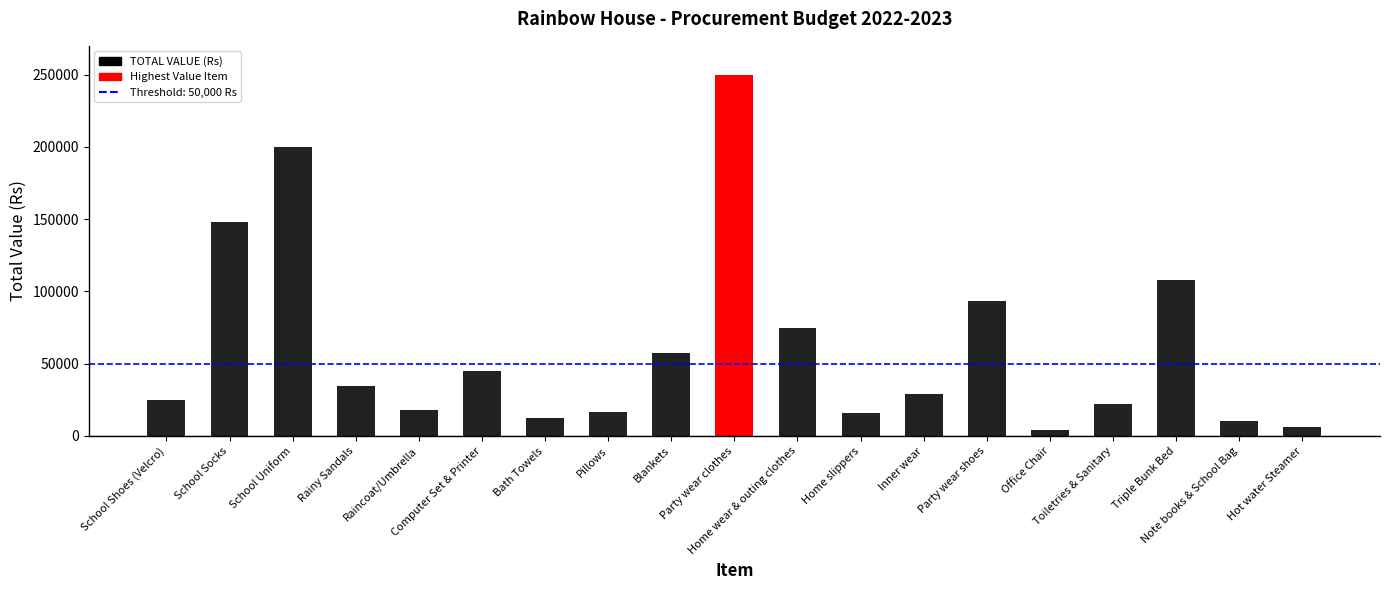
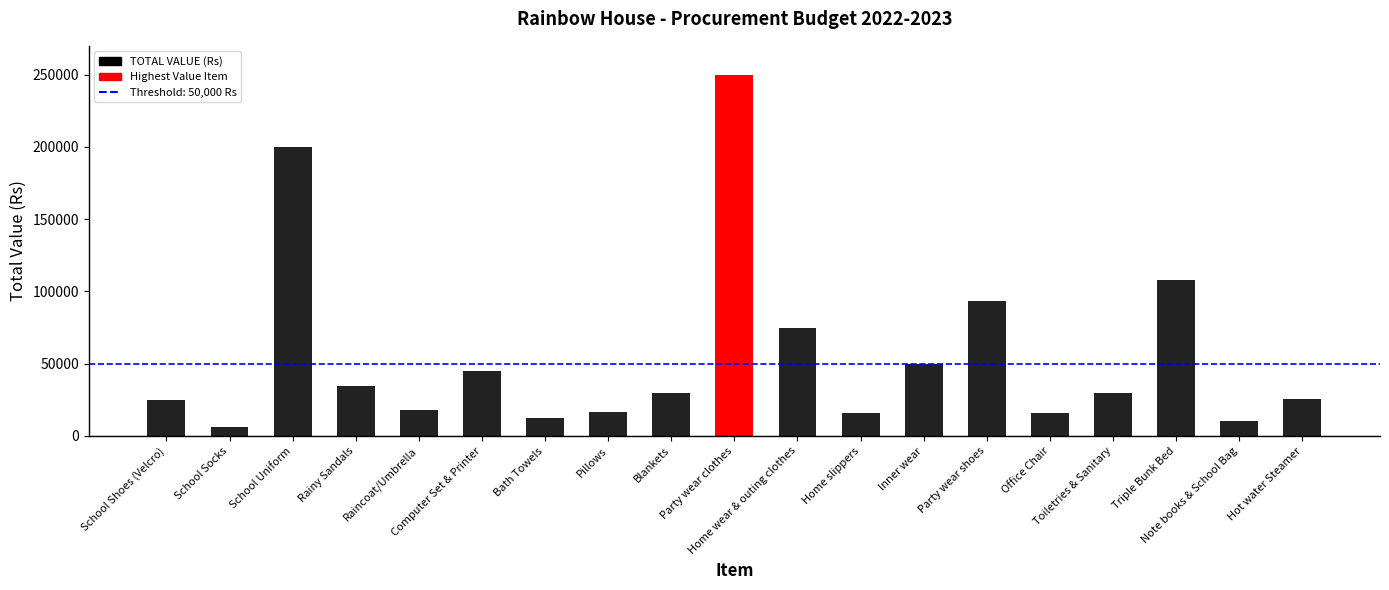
School Socks: 148000 -> 6000
Blankets: 57000 -> 30000
Inner wear: 29000 -> 50000
Office Chair: 4000 -> 16000
Toiletries & Sanitary: 22000 -> 30000
Hot water Steamer: 6000 -> 25000
